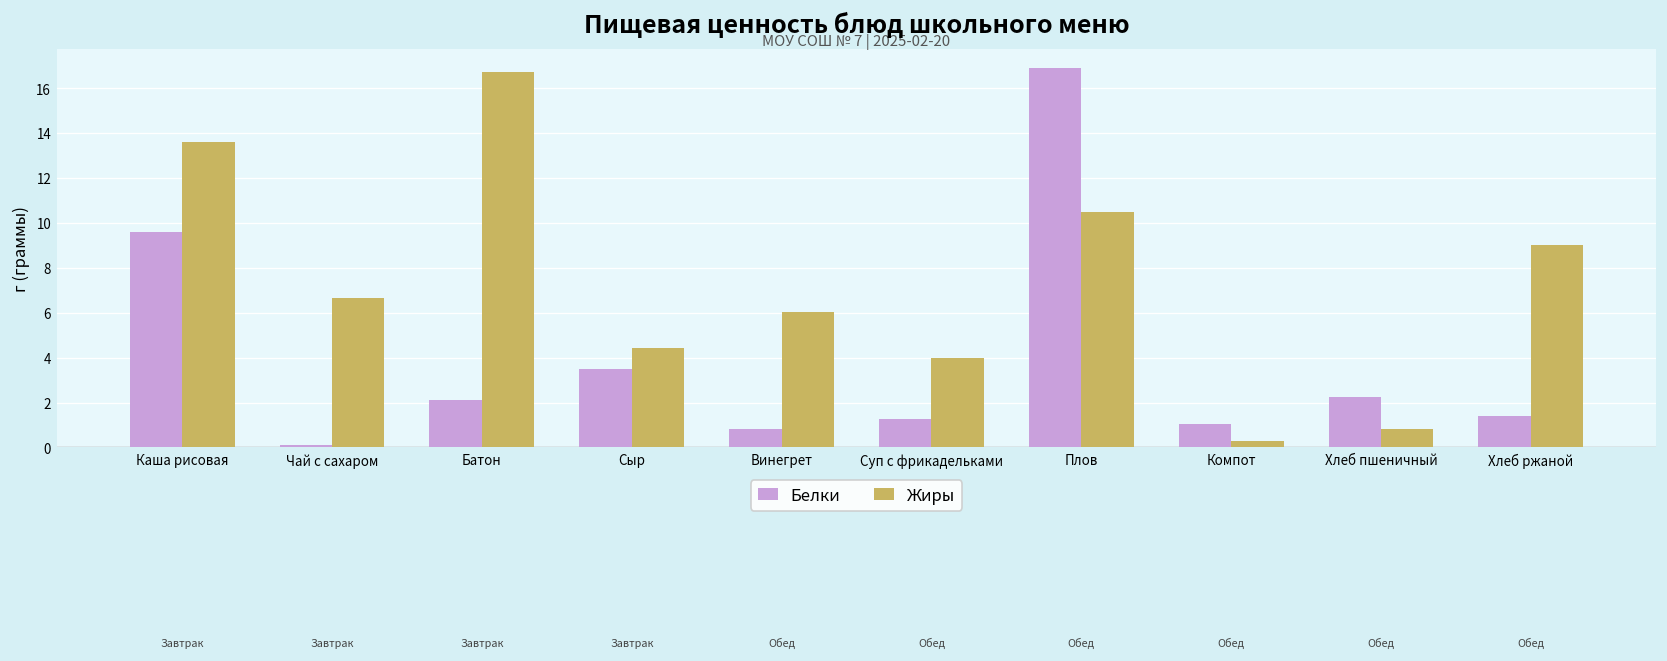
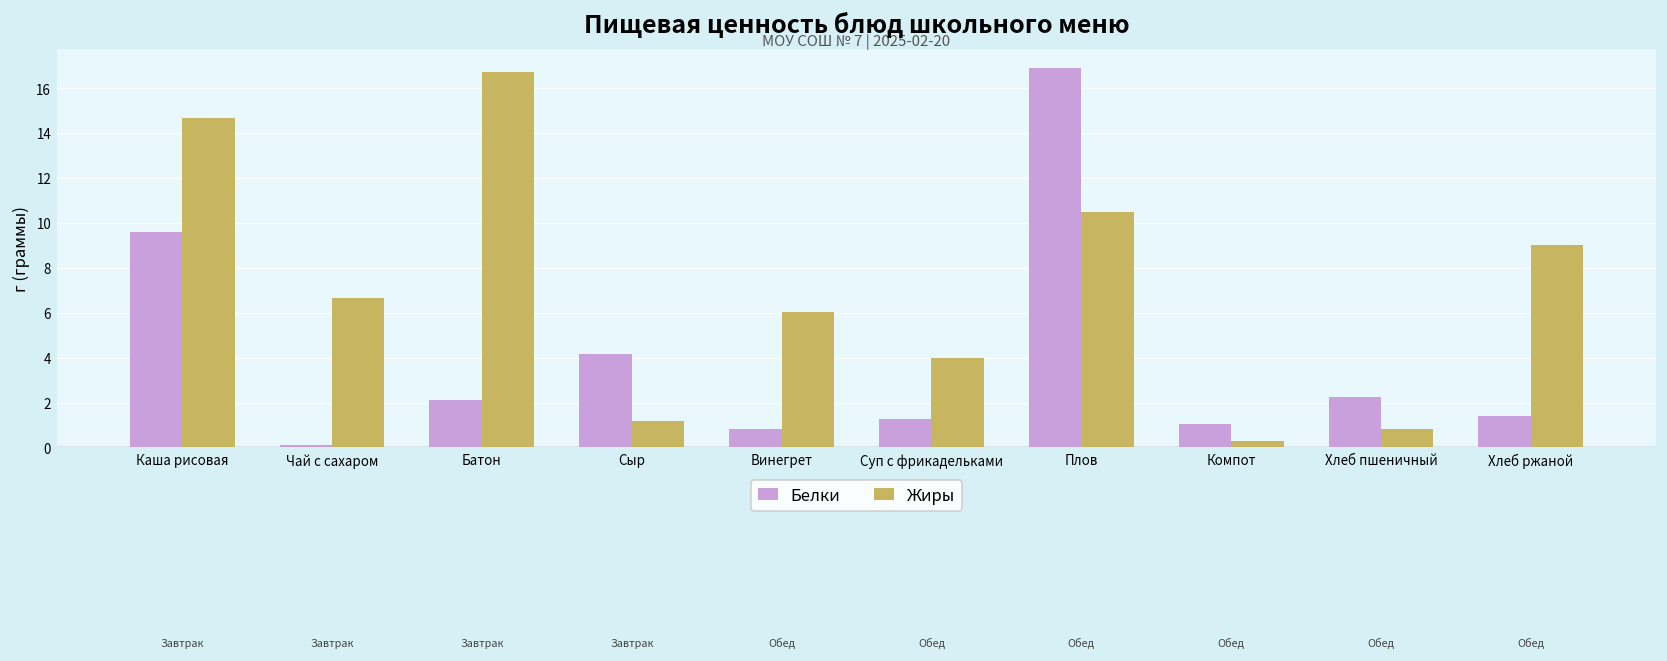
Жиры, Каша рисовая: 13.6 -> 14.7
Белки, Сыр: 3.5 -> 4.2
Жиры, Сыр: 4.4 -> 1.2
